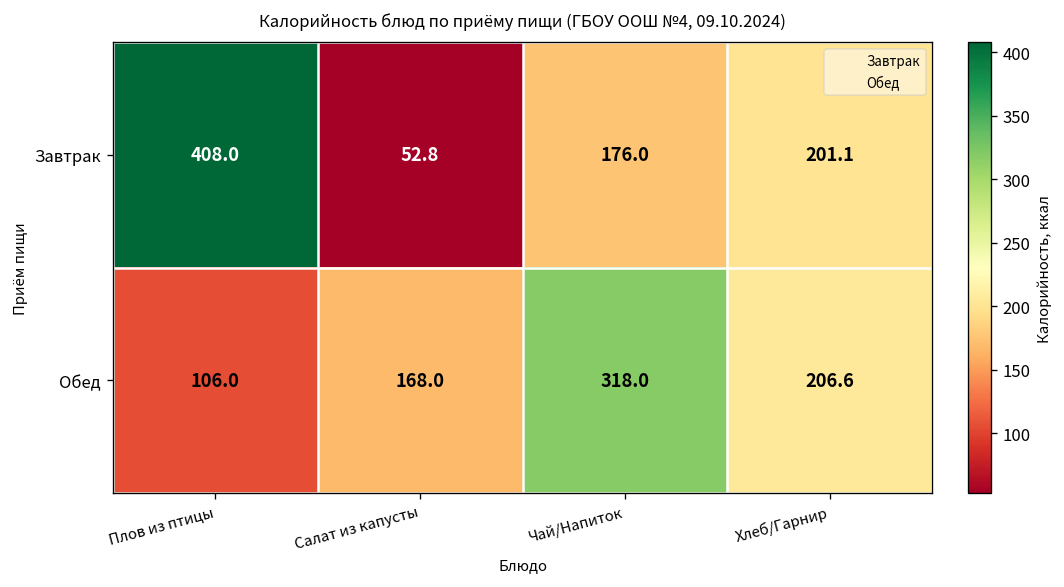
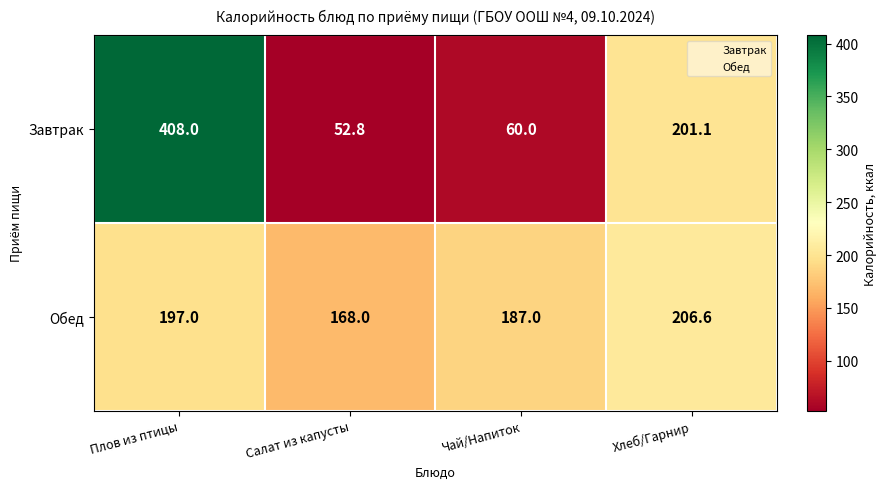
Завтрак, Чай/Напиток: 176.0 -> 60.0
Обед, Плов из птицы: 106.0 -> 197.0
Обед, Чай/Напиток: 318.0 -> 187.0
